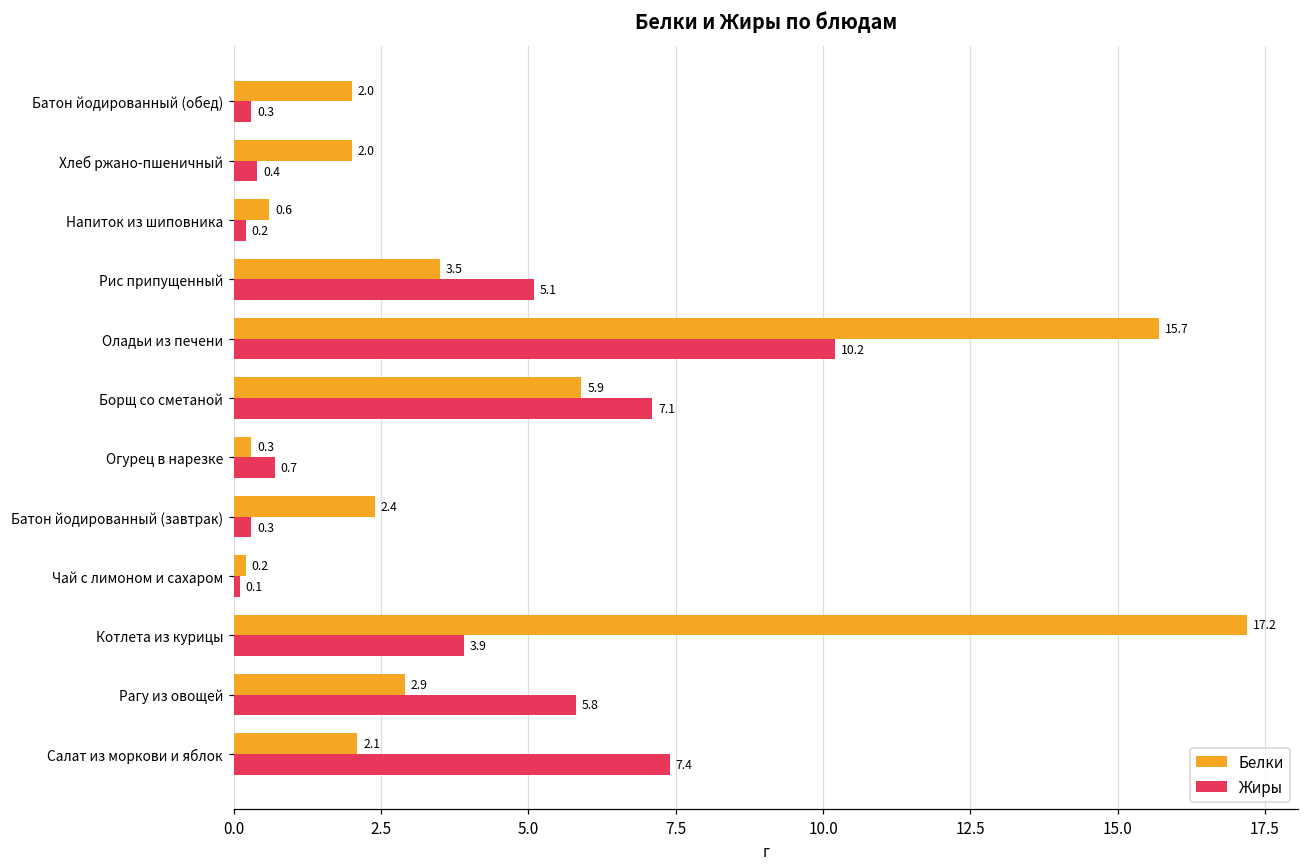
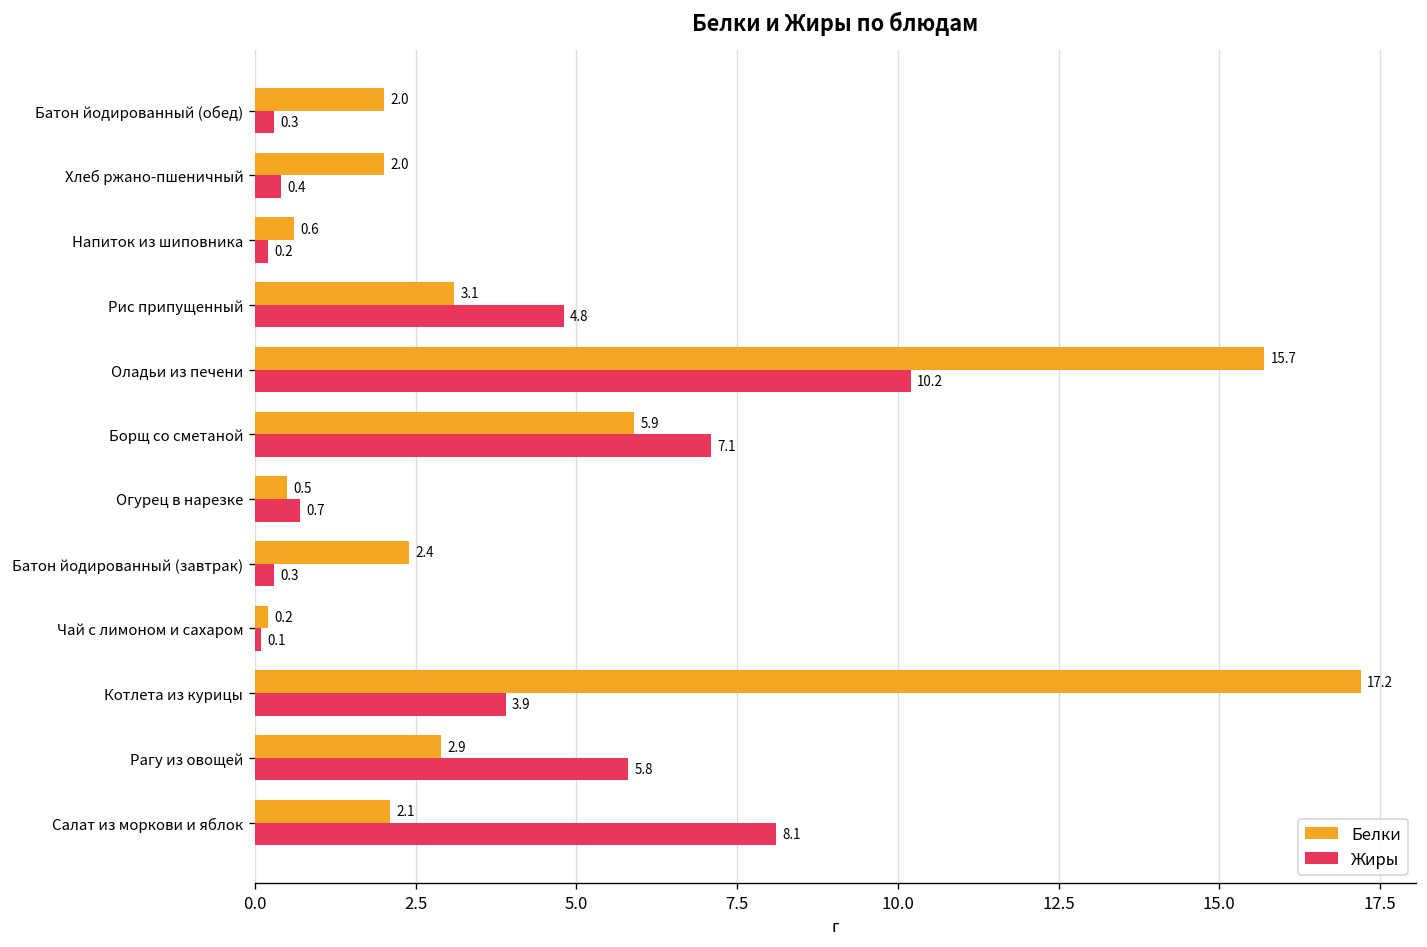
Белки, Рис припущенный: 3.5 -> 3.1
Жиры, Рис припущенный: 5.1 -> 4.8
Белки, Огурец в нарезке: 0.3 -> 0.5
Жиры, Салат из моркови и яблок: 7.4 -> 8.1
